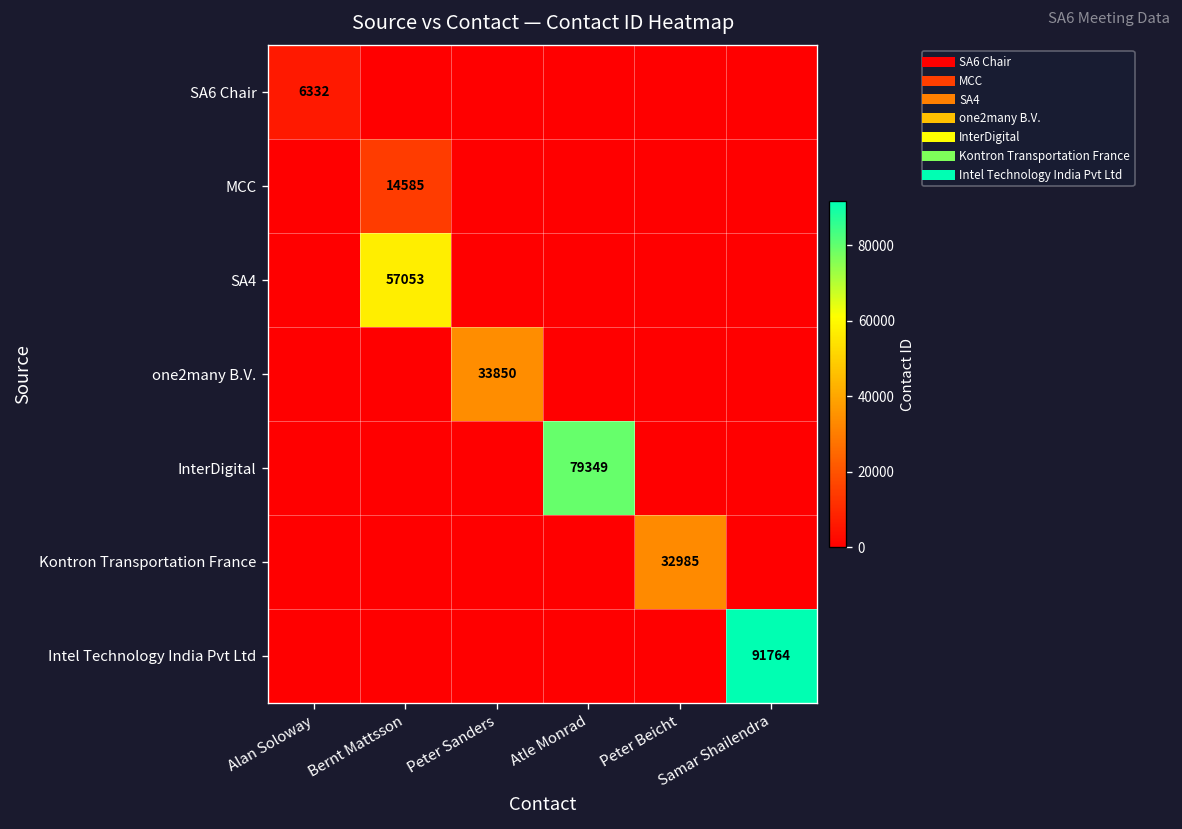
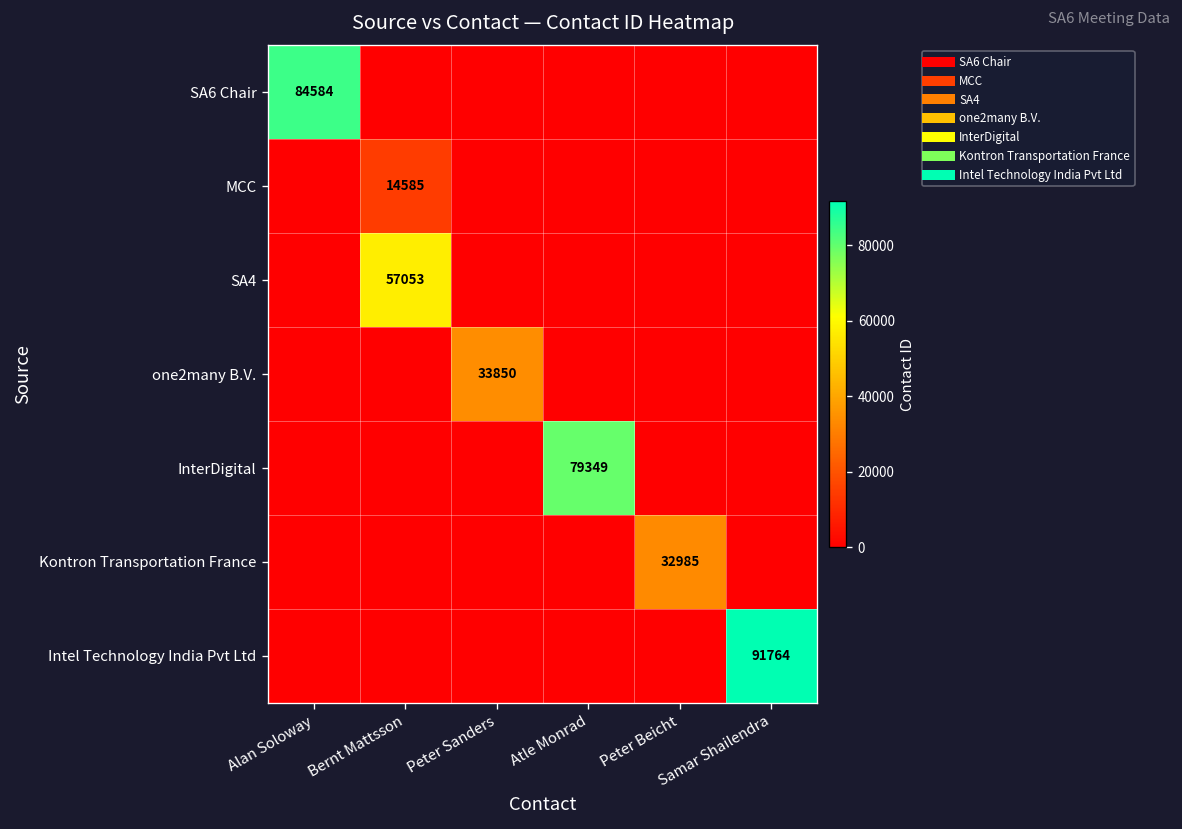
SA6 Chair, Alan Soloway: 6332 -> 84584
